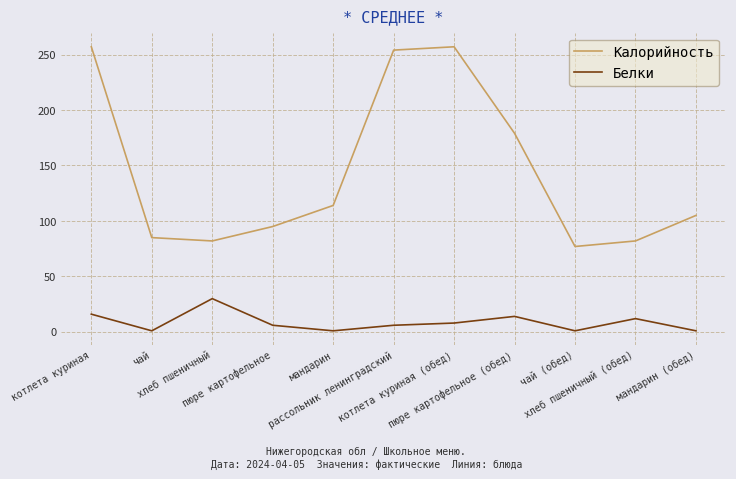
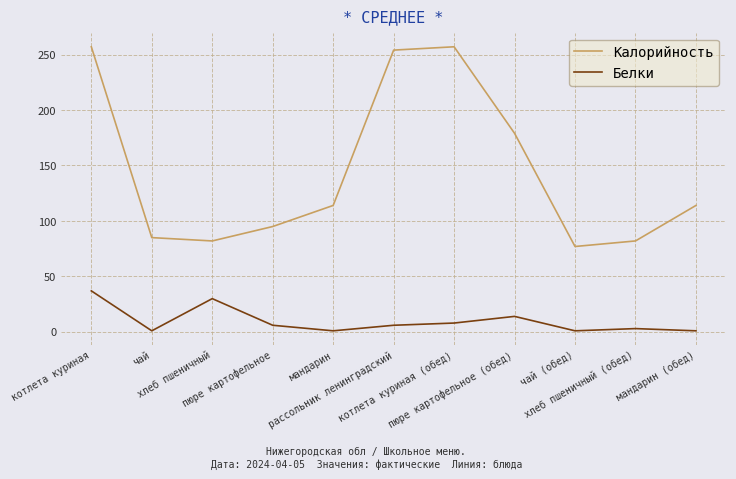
Белки, котлета куриная: 16 -> 37
Белки, хлеб пшеничный (обед): 12 -> 3
Калорийность, мандарин (обед): 105 -> 114
